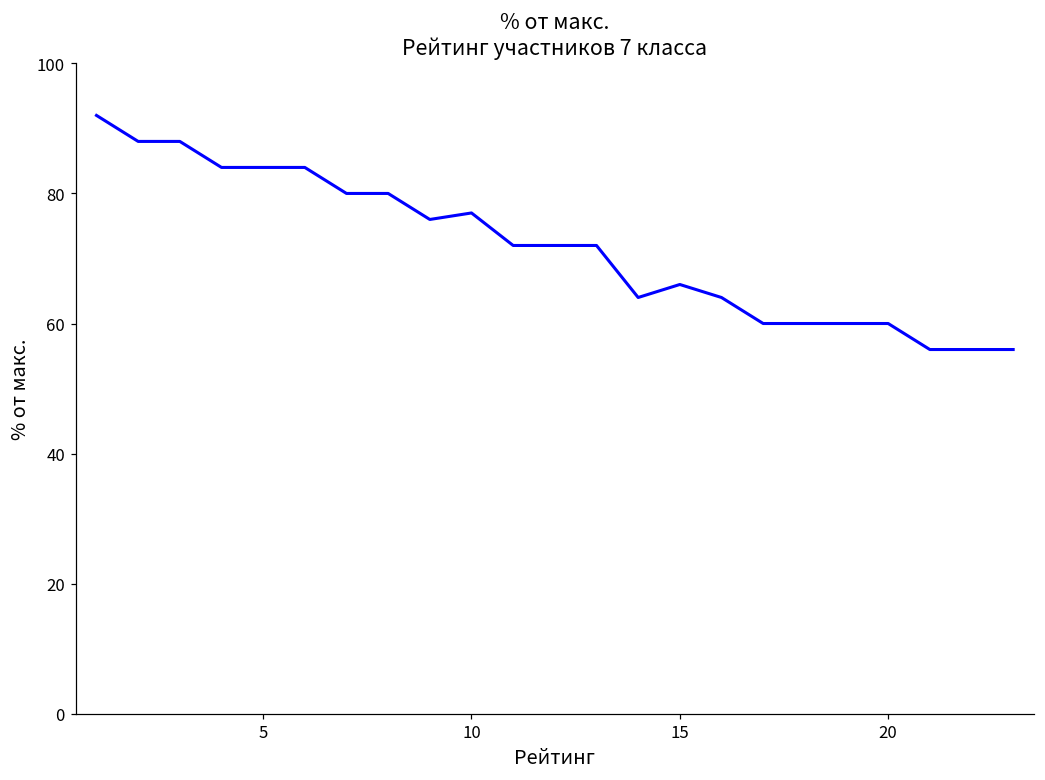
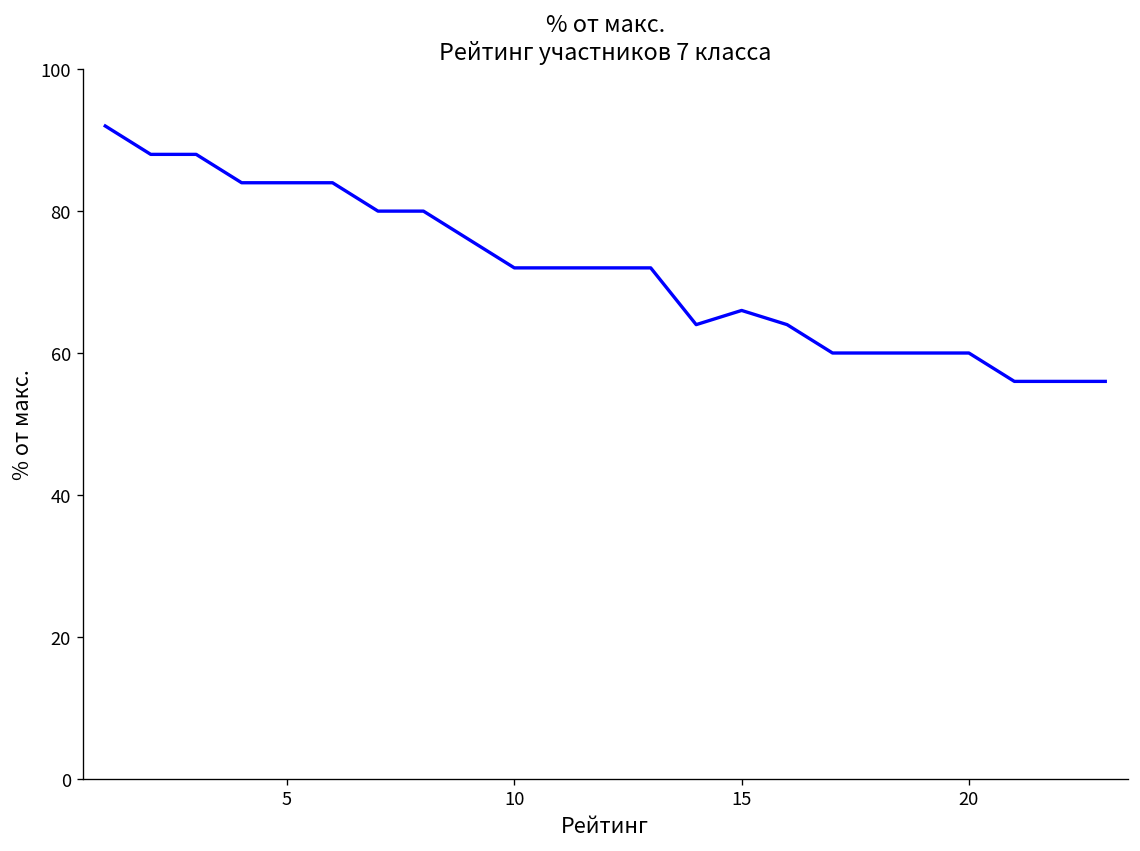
10: 77 -> 72
